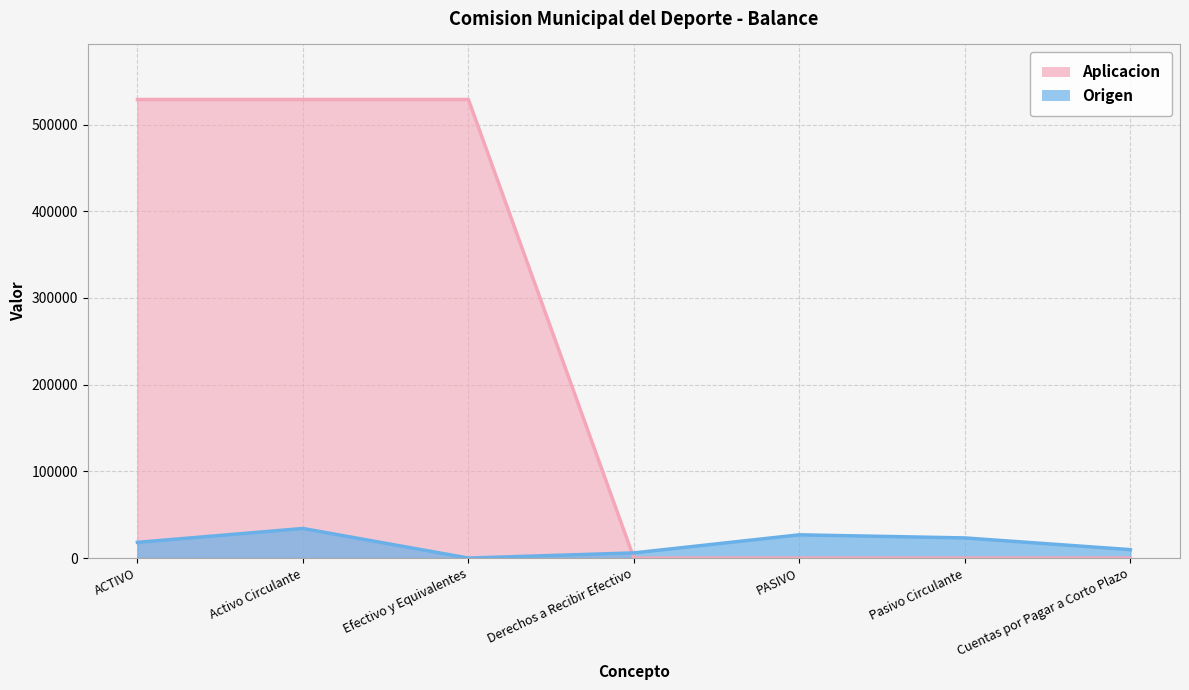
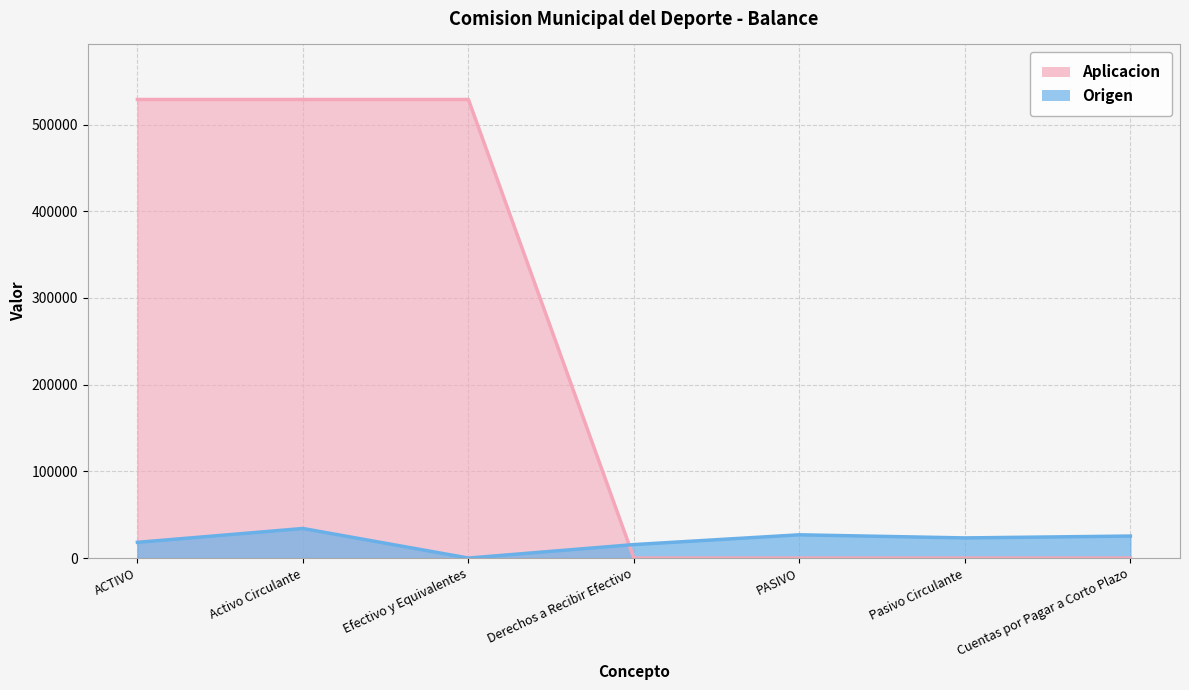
Origen, Derechos a Recibir Efectivo: 10000 -> 20000
Origen, Cuentas por Pagar a Corto Plazo: 10000 -> 30000
